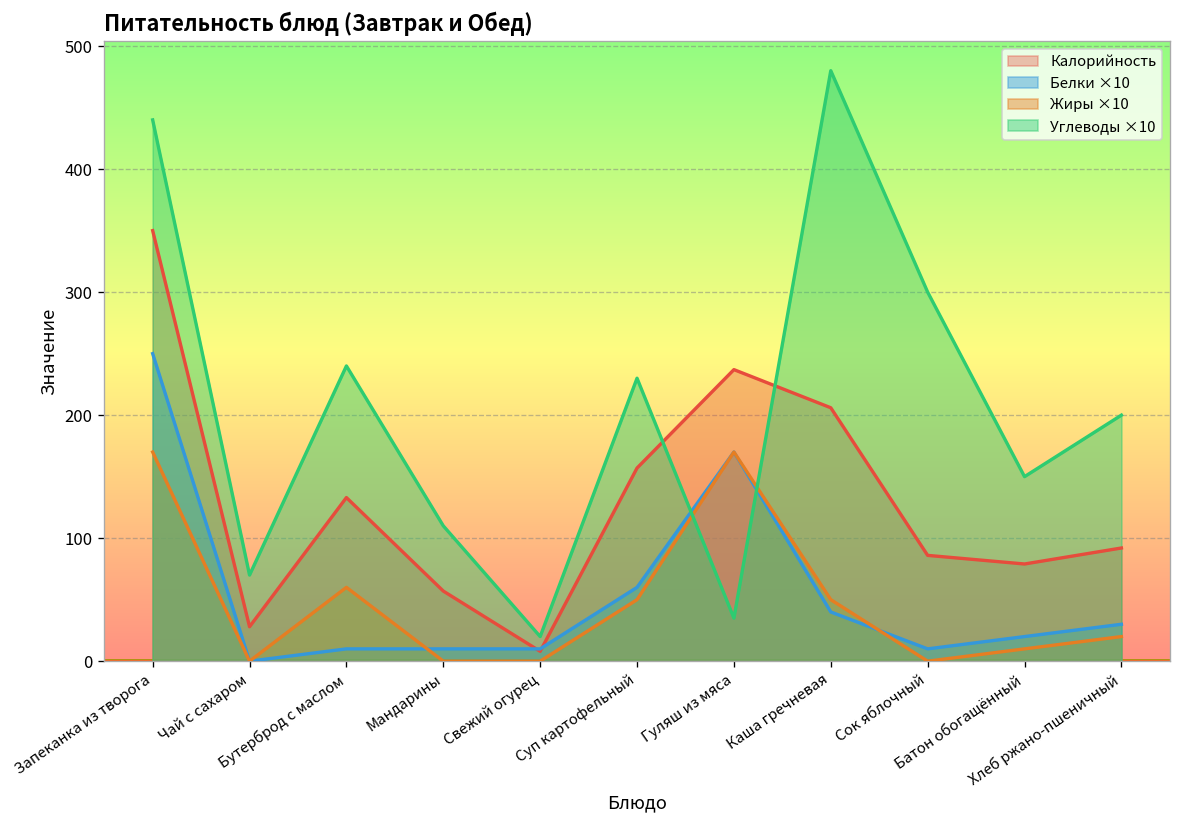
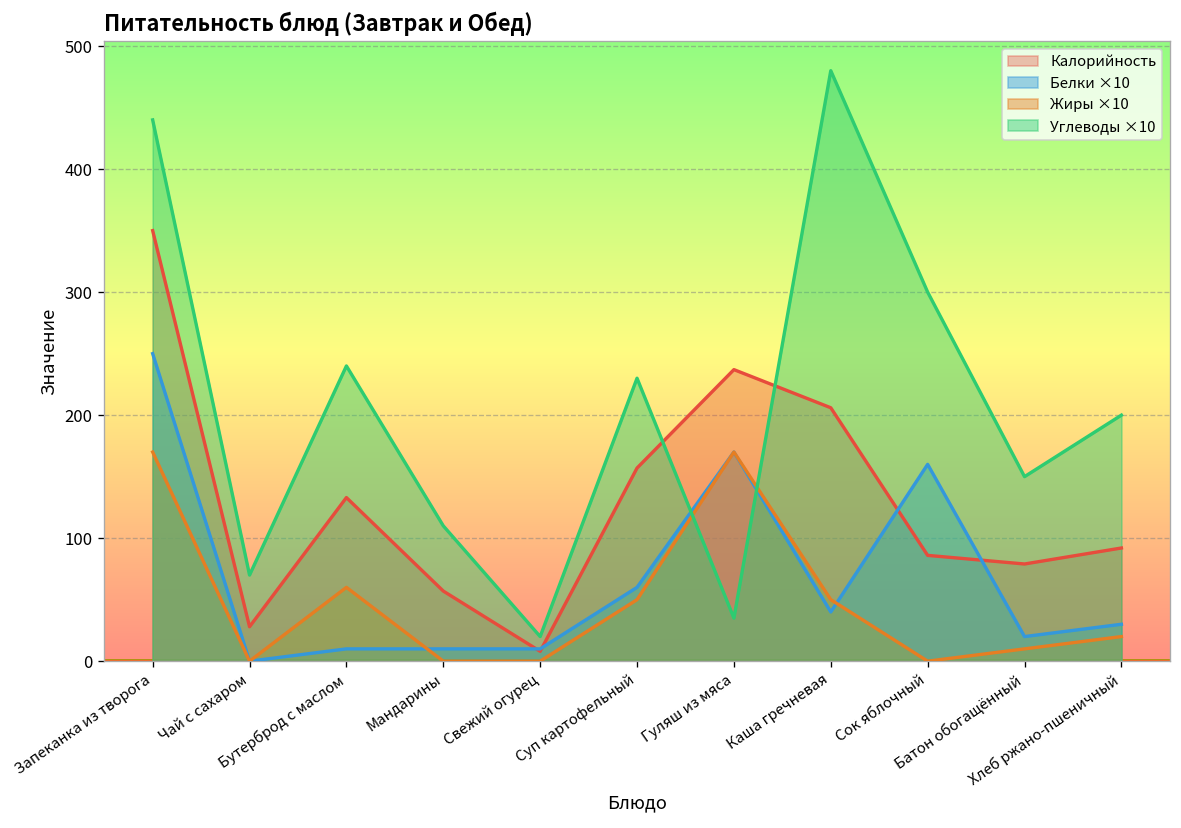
Белки ×10, Сок яблочный: 10 -> 160
